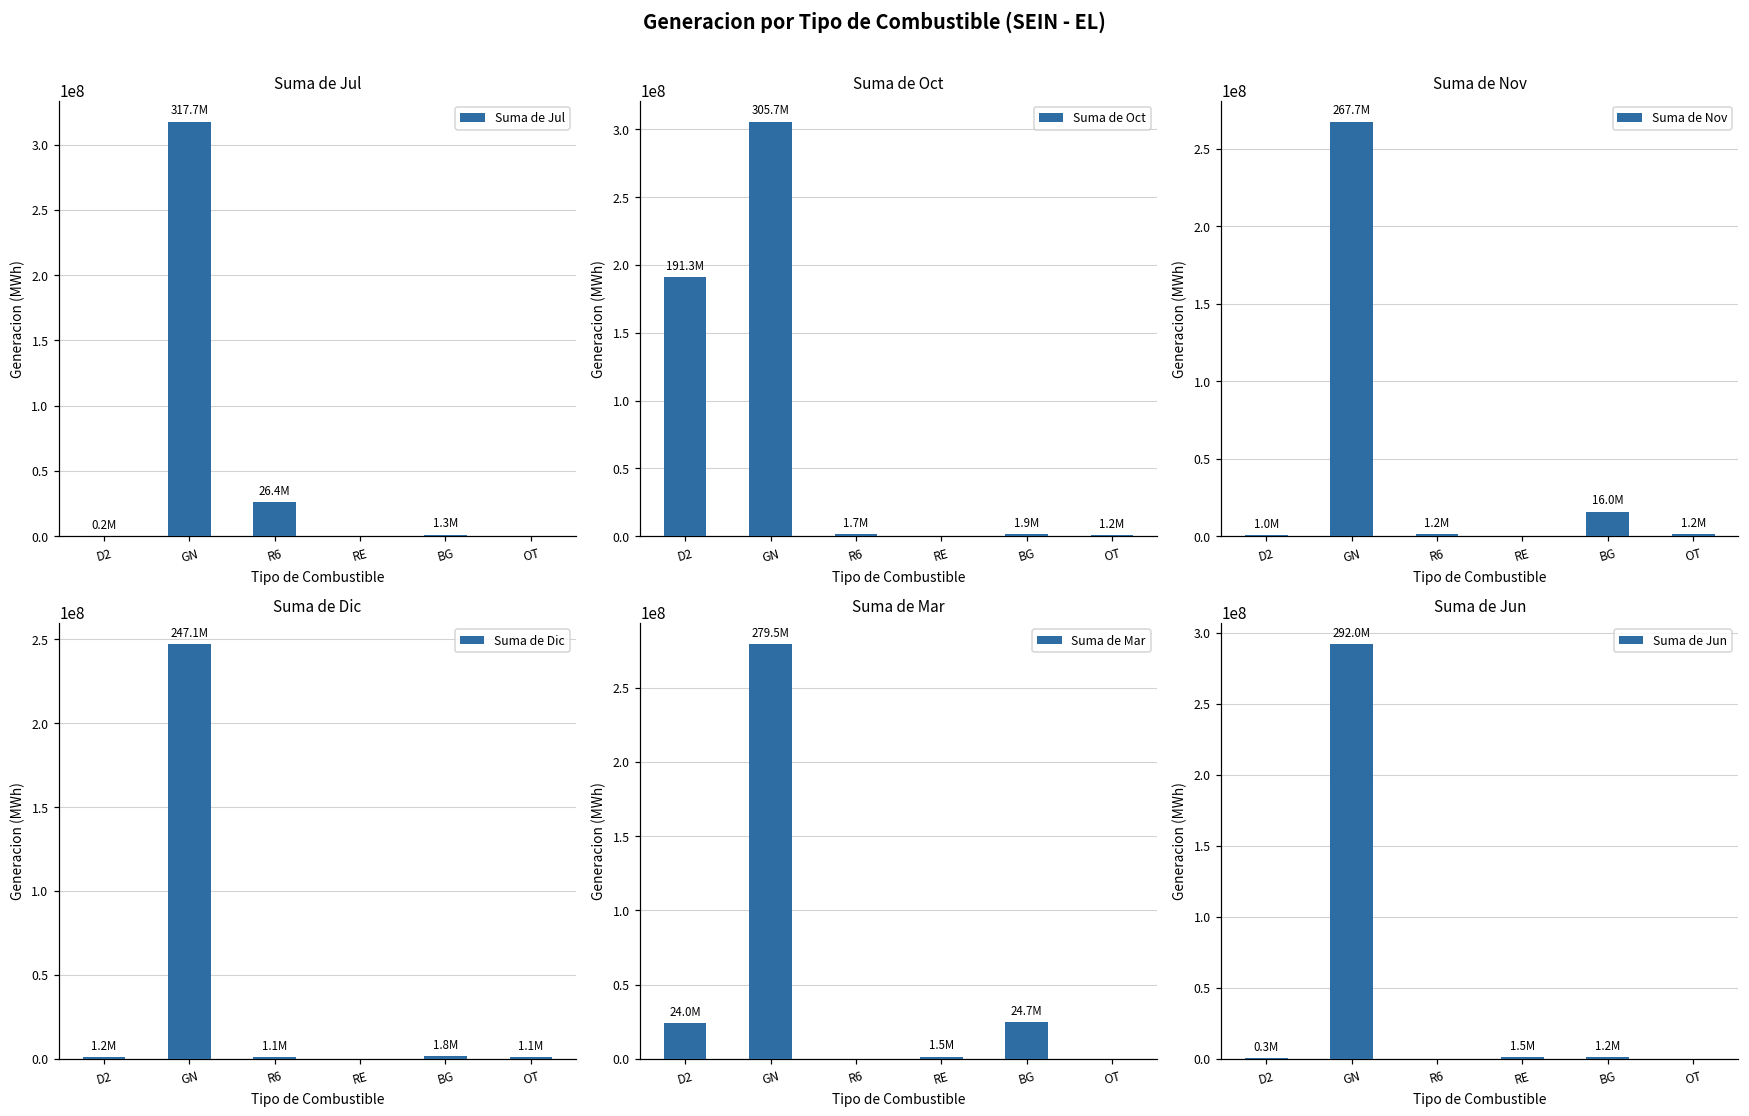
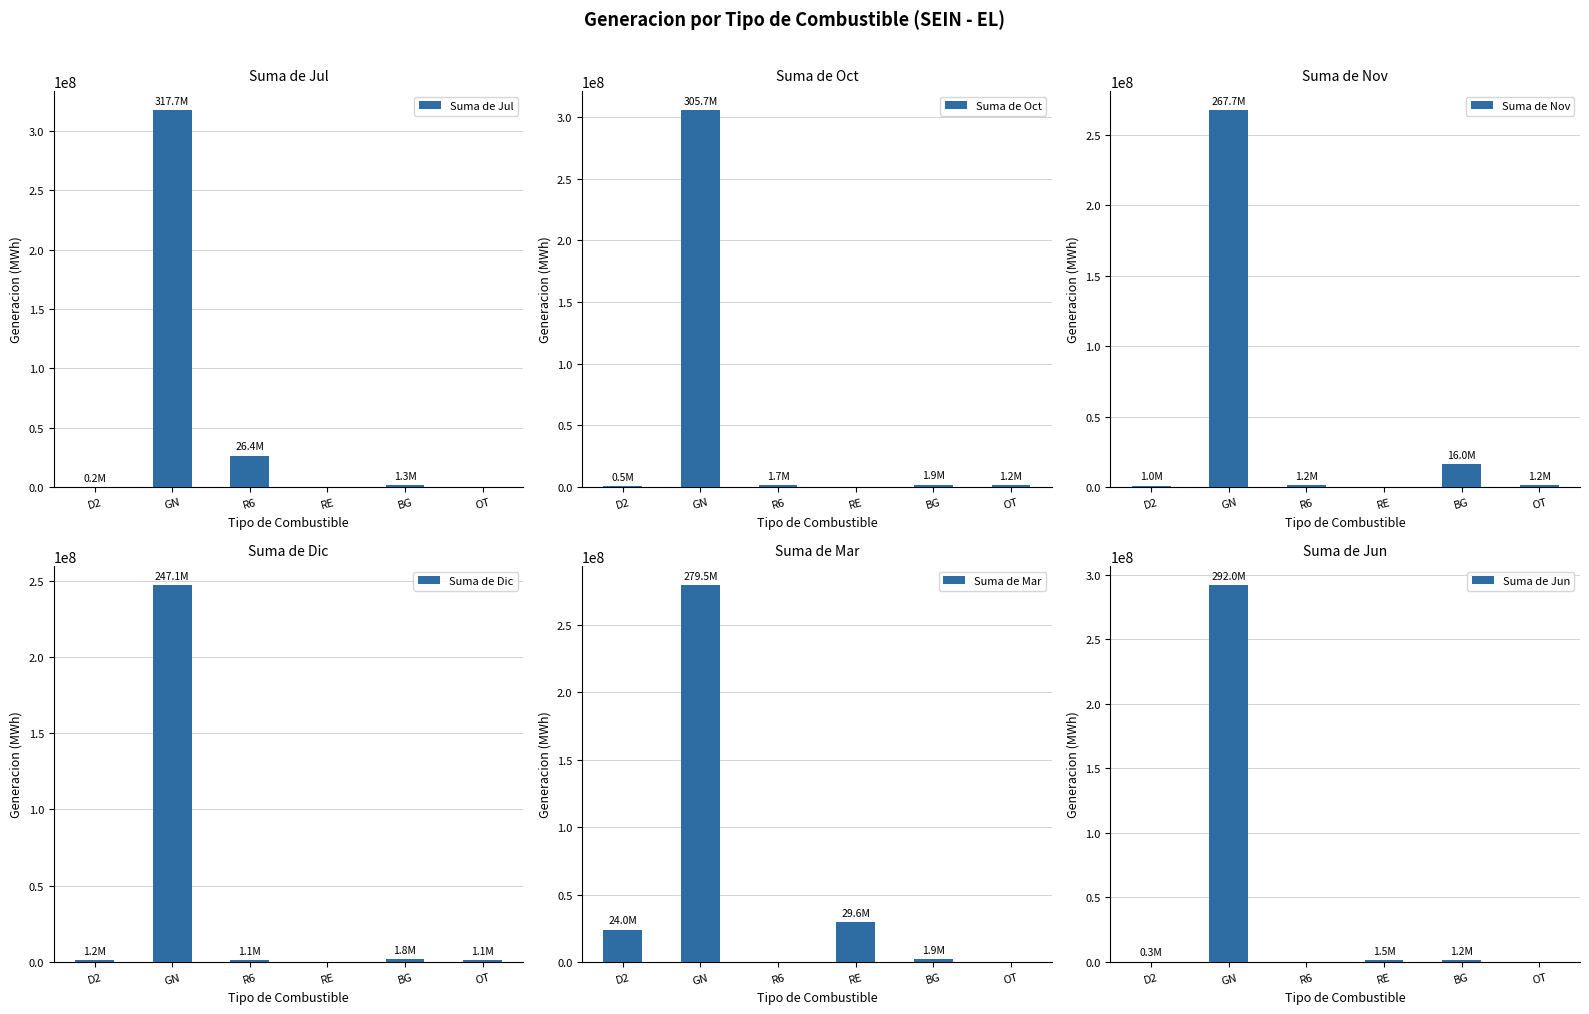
Suma de Oct, D2: 191.3M -> 0.5M
Suma de Mar, RE: 1.5M -> 29.6M
Suma de Mar, BG: 24.7M -> 1.9M
